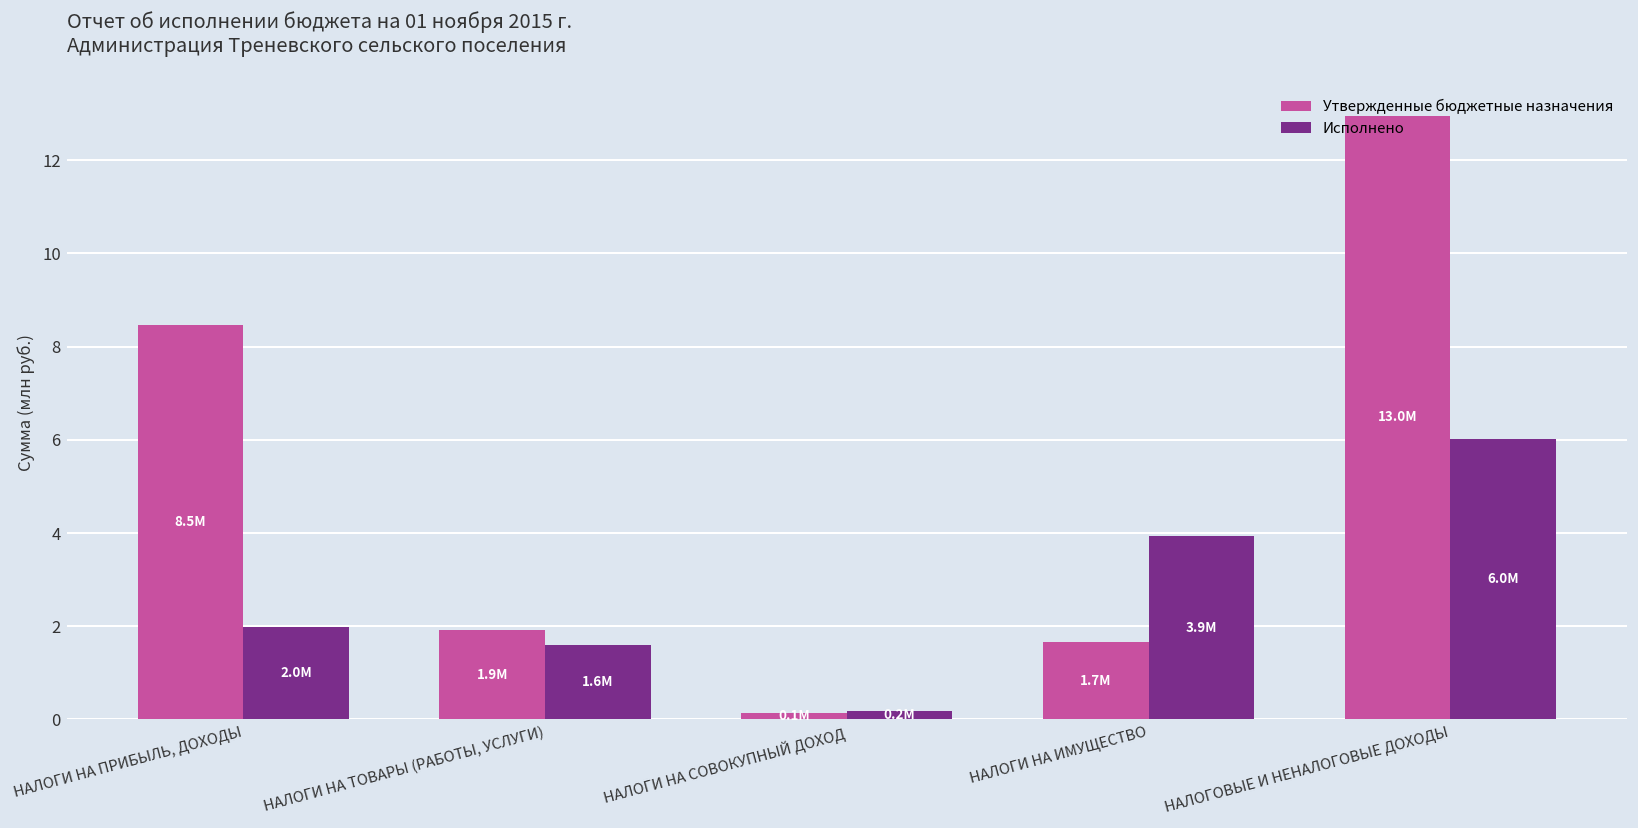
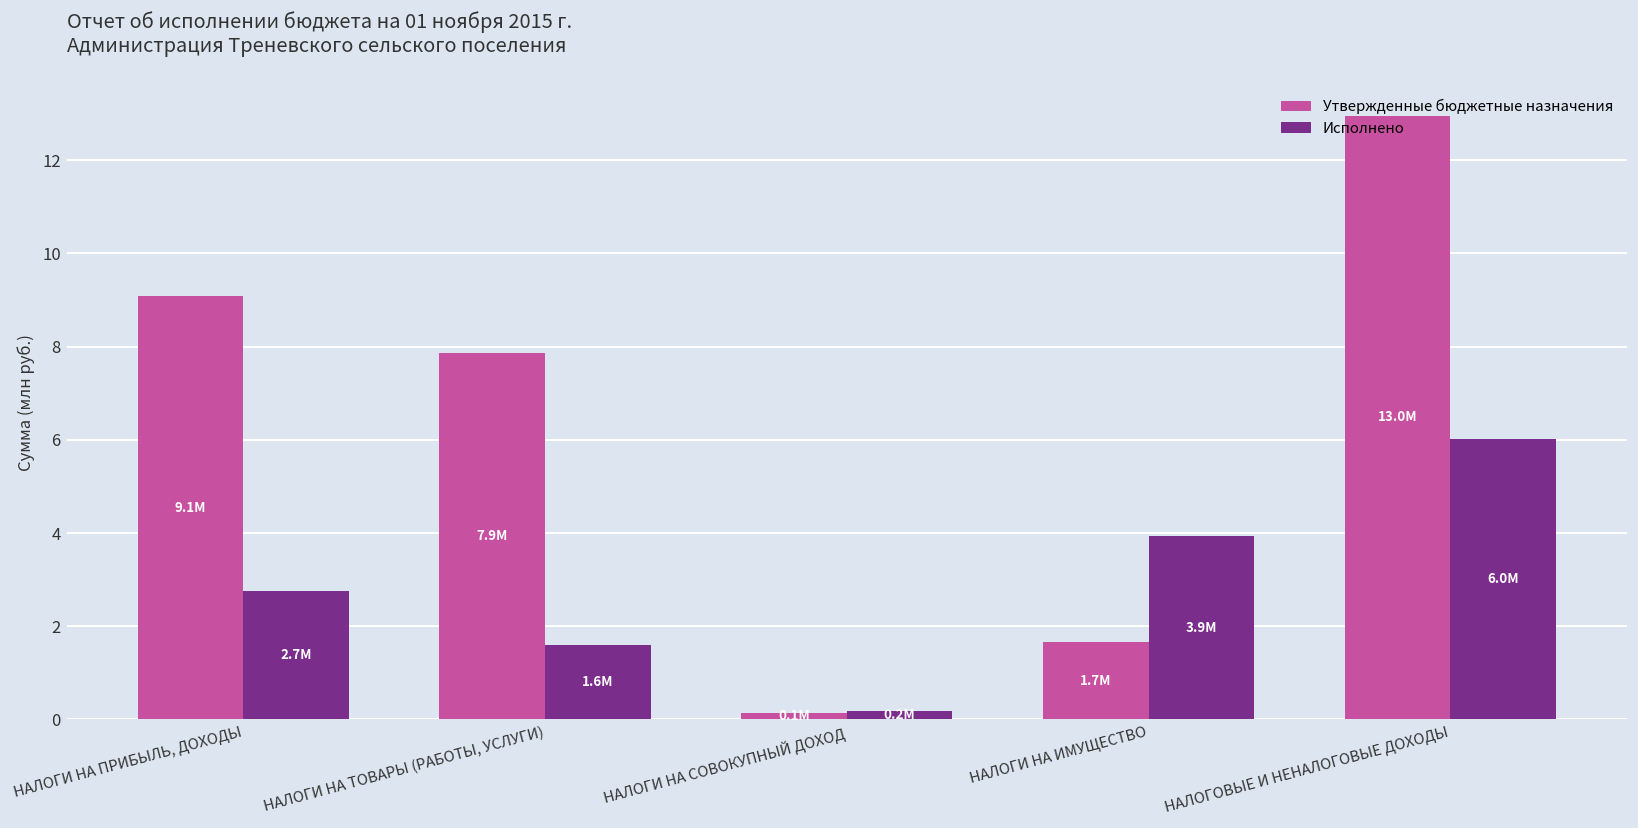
Утвержденные бюджетные назначения, НАЛОГИ НА ПРИБЫЛЬ, ДОХОДЫ: 8.5M -> 9.1M
Исполнено, НАЛОГИ НА ПРИБЫЛЬ, ДОХОДЫ: 2.0M -> 2.7M
Утвержденные бюджетные назначения, НАЛОГИ НА ТОВАРЫ (РАБОТЫ, УСЛУГИ): 1.9M -> 7.9M
